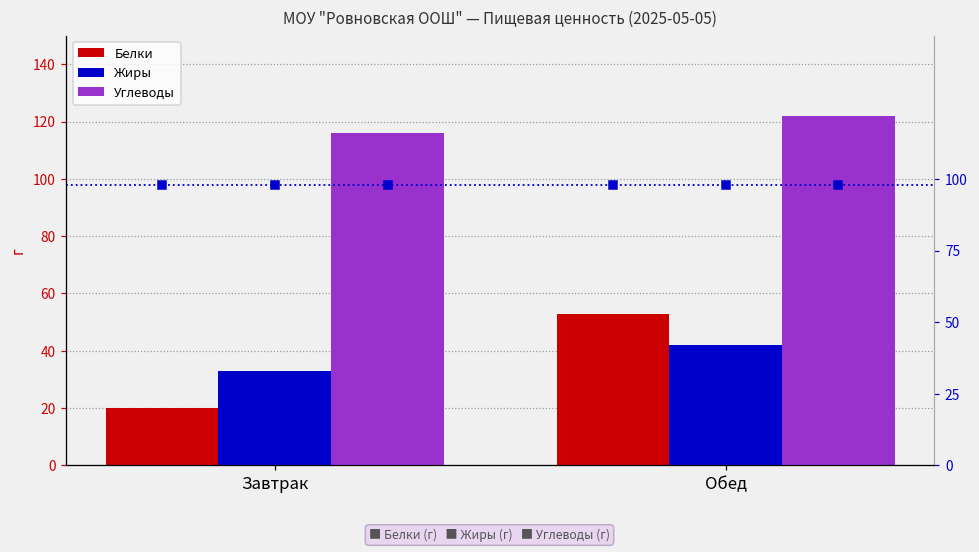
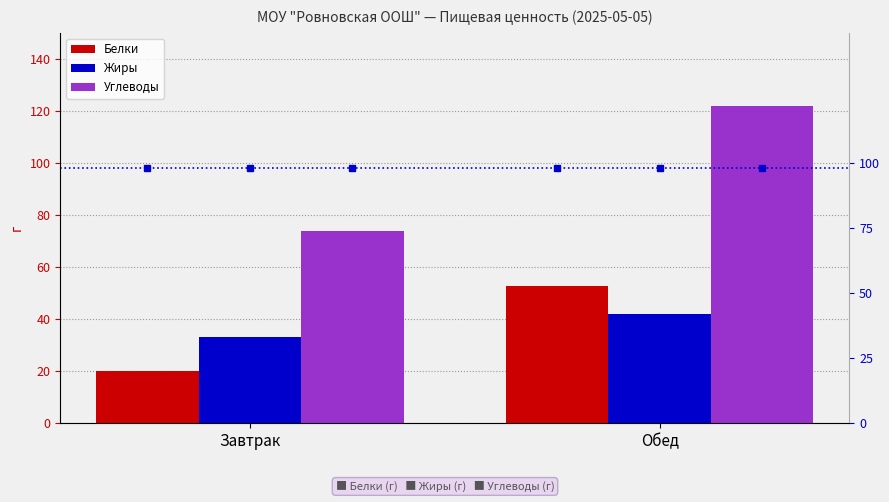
Углеводы, Завтрак: 116 -> 74
